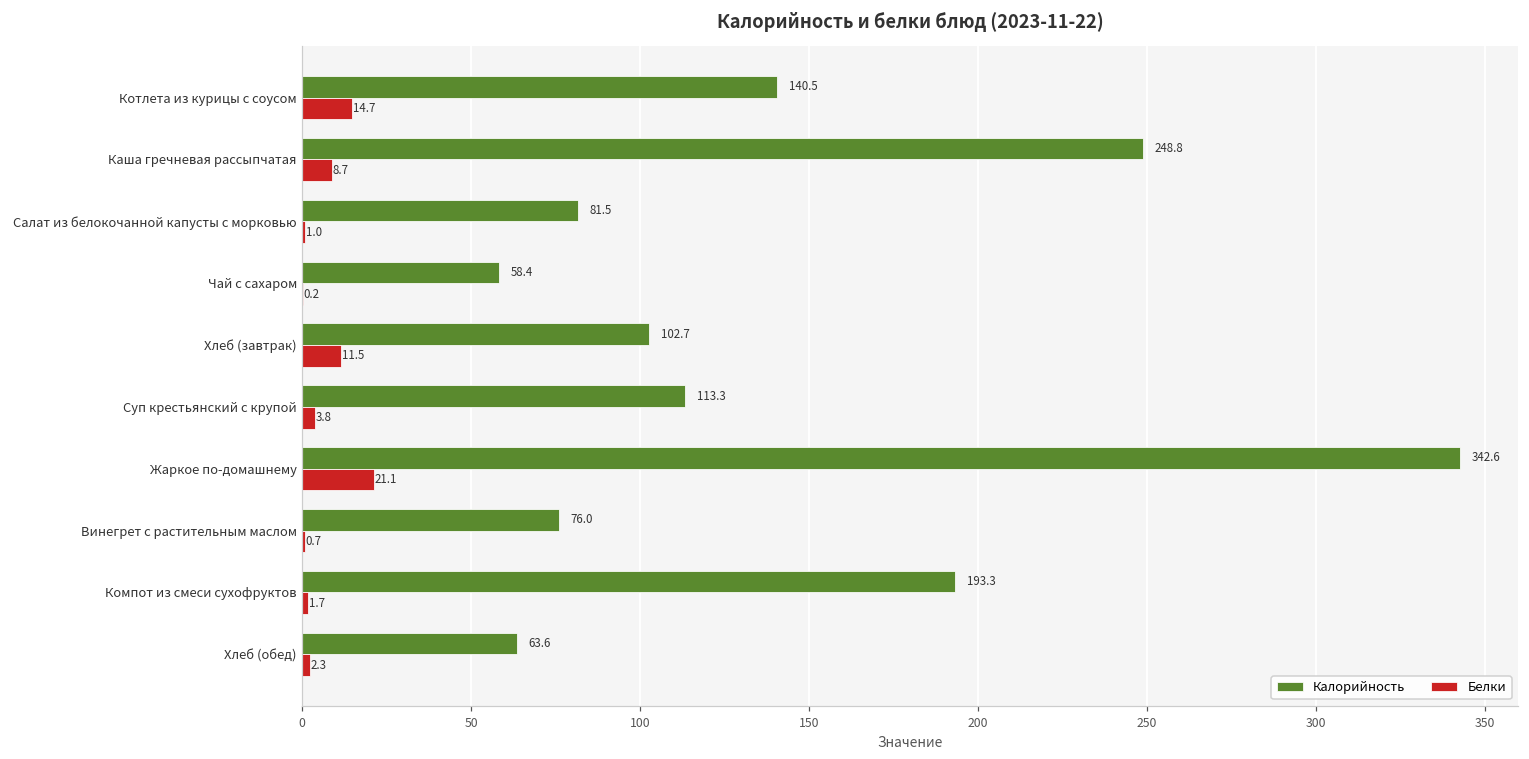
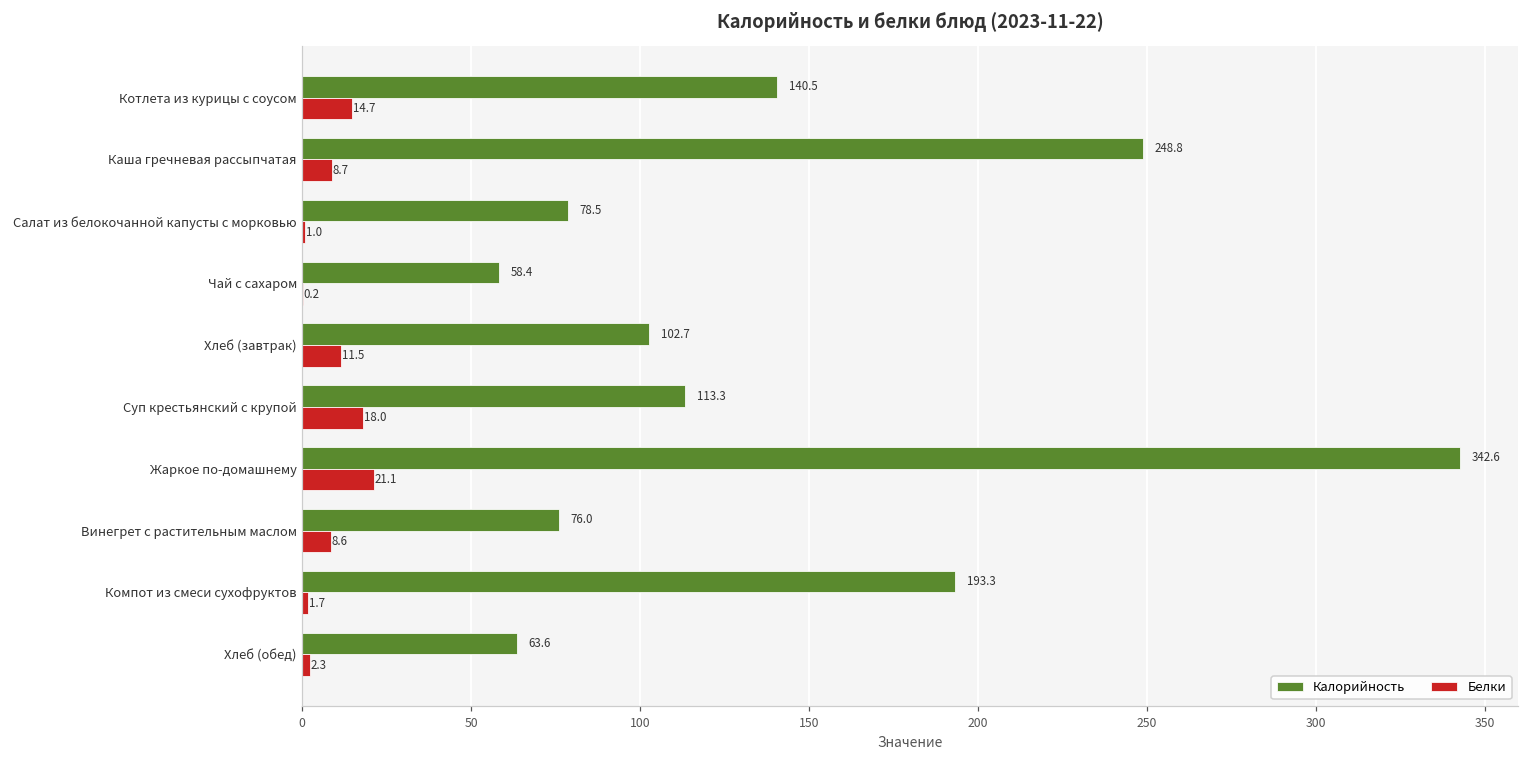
Калорийность, Салат из белокочанной капусты с морковью: 81.5 -> 78.5
Белки, Суп крестьянский с крупой: 3.8 -> 18.0
Белки, Винегрет с растительным маслом: 0.7 -> 8.6
